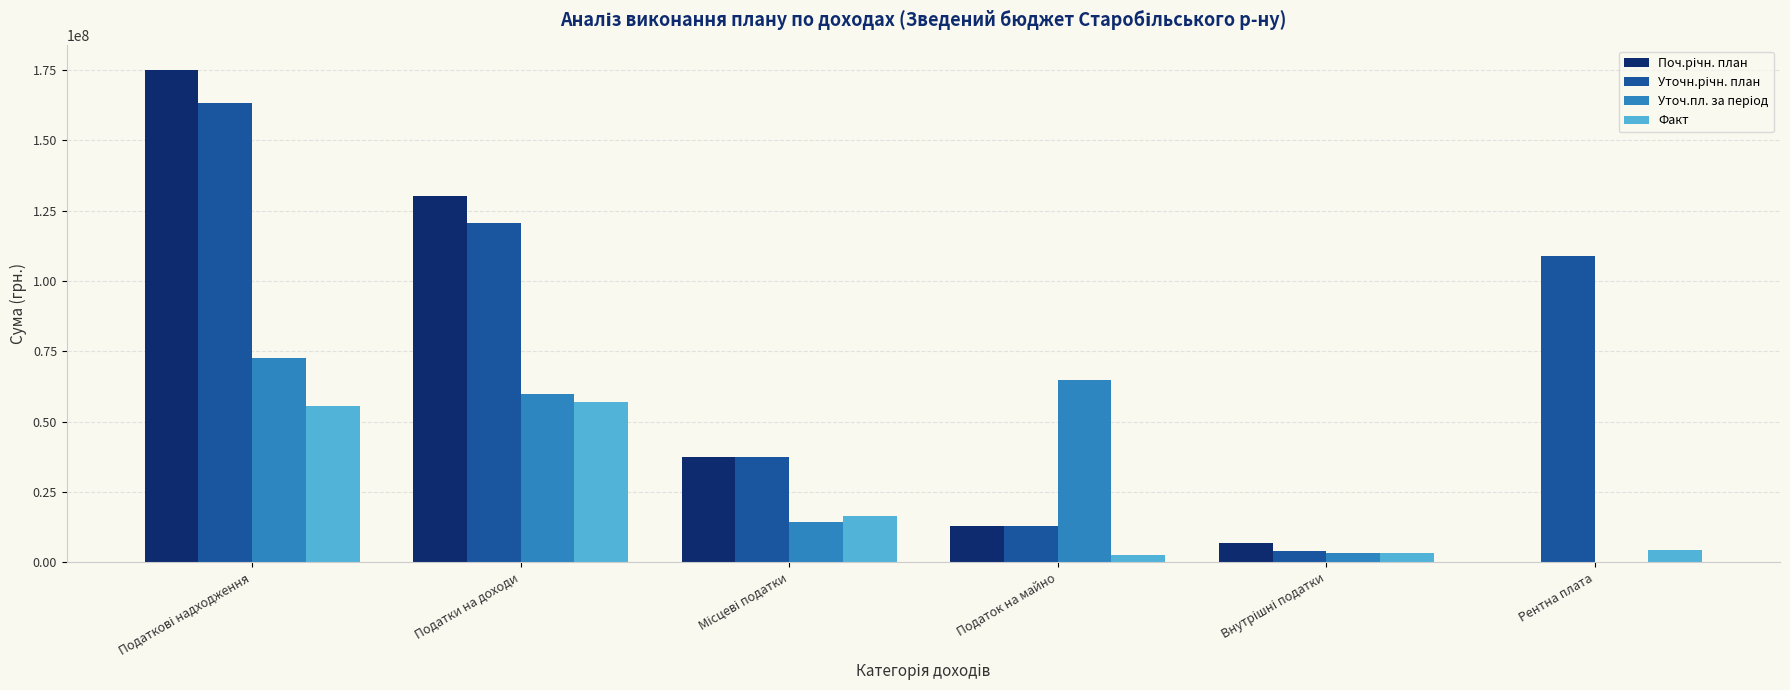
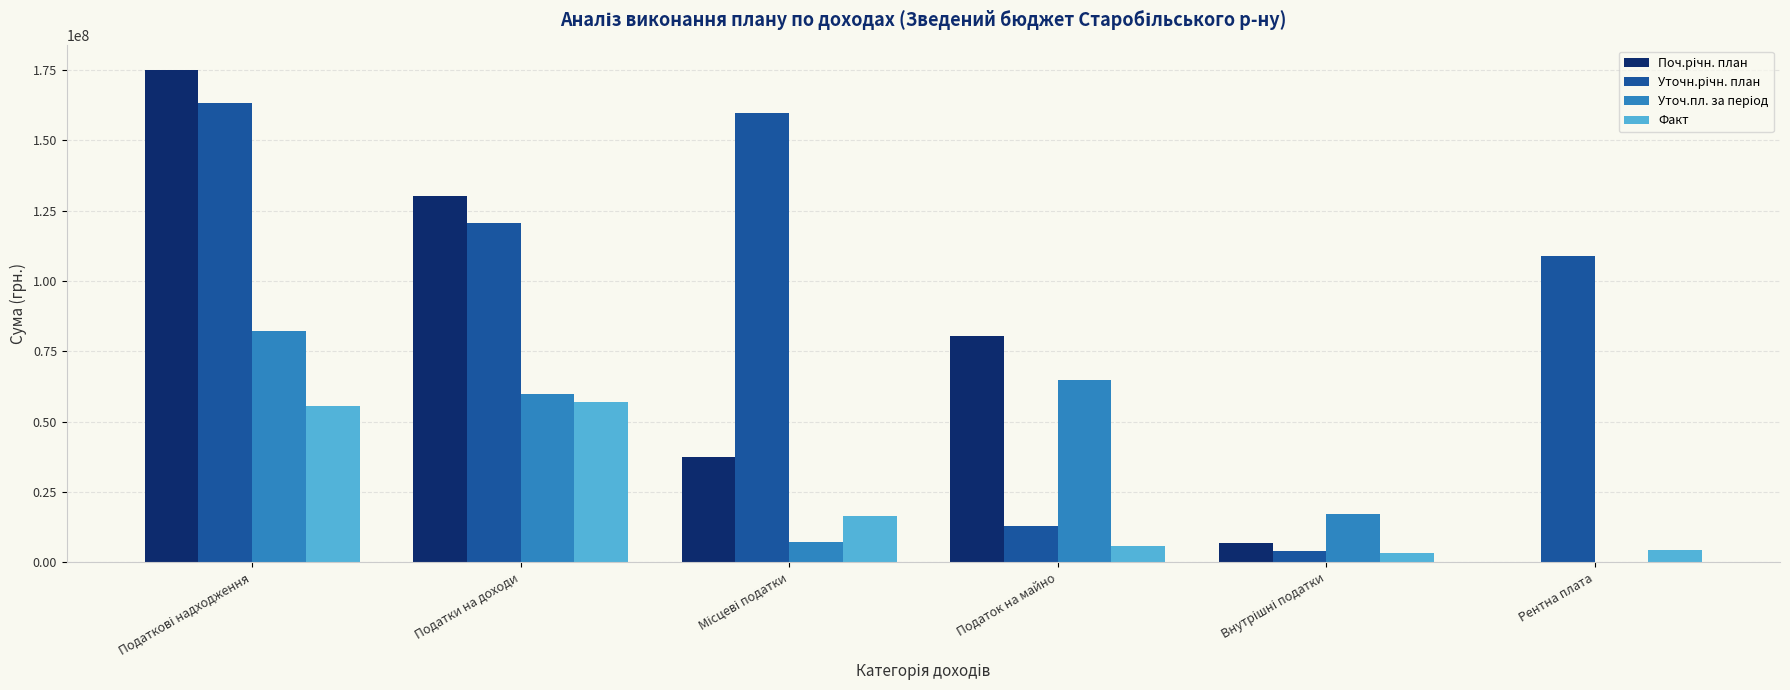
Уточ.пл. за період, Податкові надходження: 73000000 -> 82000000
Уточн.річн. план, Місцеві податки: 38000000 -> 160000000
Уточ.пл. за період, Місцеві податки: 15000000 -> 7000000
Поч.річн. план, Податок на майно: 13000000 -> 80000000
Факт, Податок на майно: 3000000 -> 6000000
Уточ.пл. за період, Внутрішні податки: 3000000 -> 17000000
